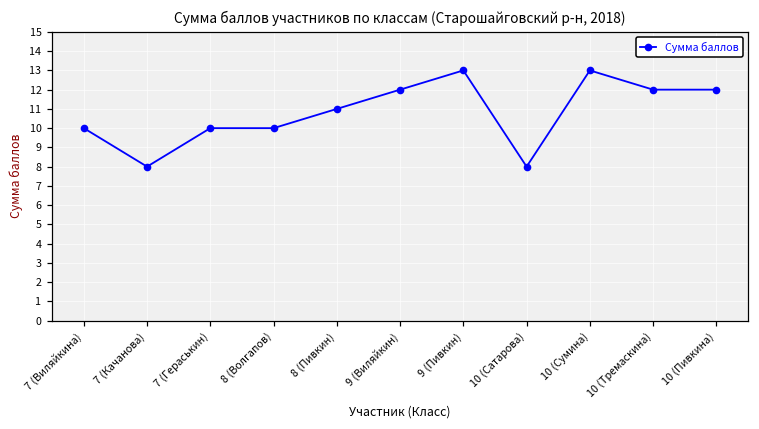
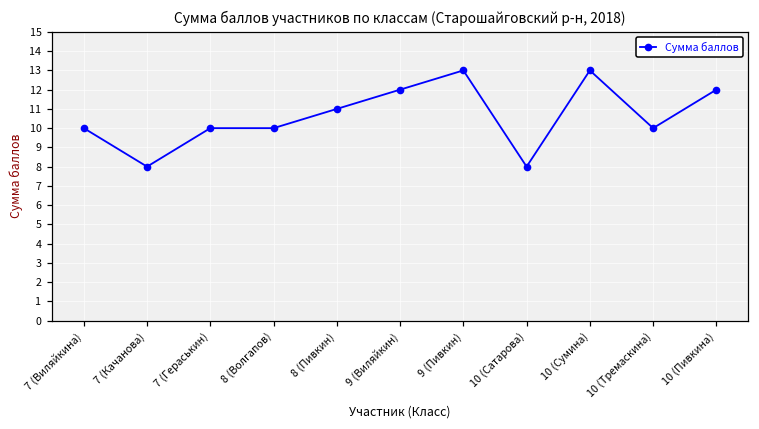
10 (Тремаскина): 12 -> 10
